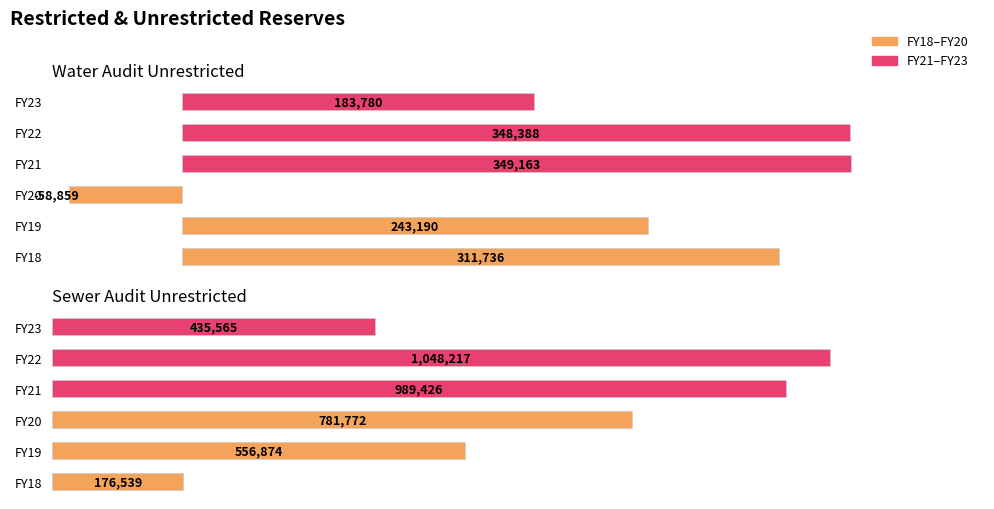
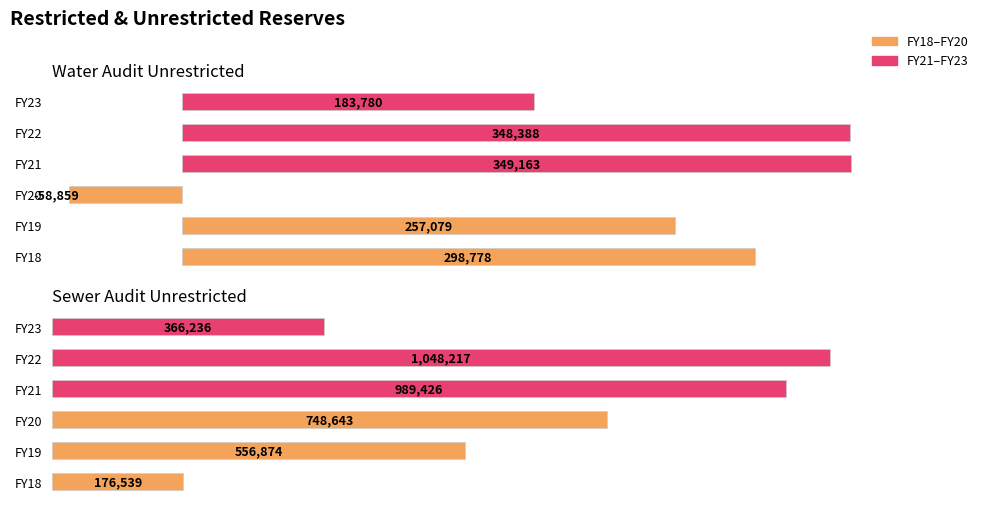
Water Audit Unrestricted, FY19: 243,190 -> 257,079
Water Audit Unrestricted, FY18: 311,736 -> 298,778
Sewer Audit Unrestricted, FY23: 435,565 -> 366,236
Sewer Audit Unrestricted, FY20: 781,772 -> 748,643
